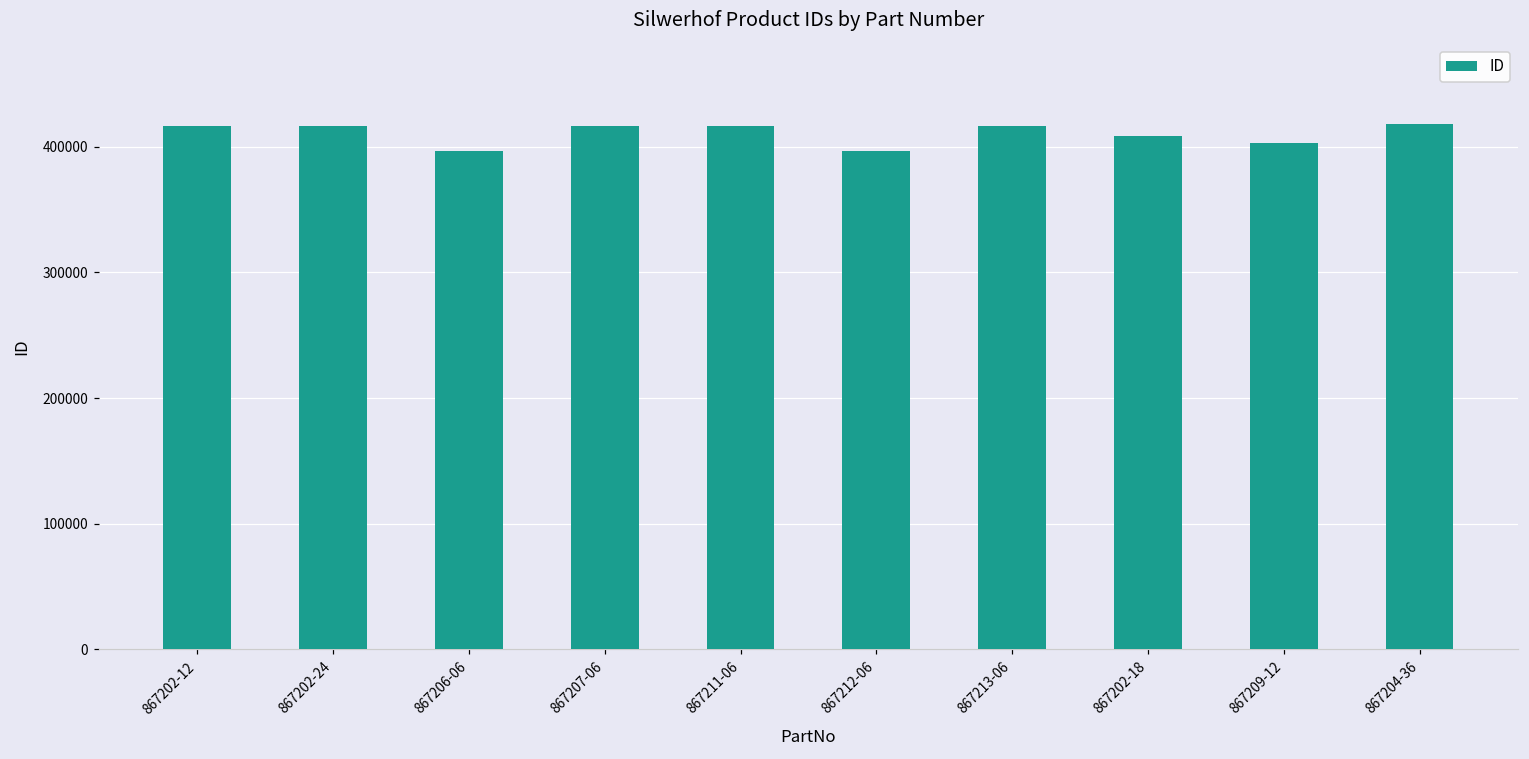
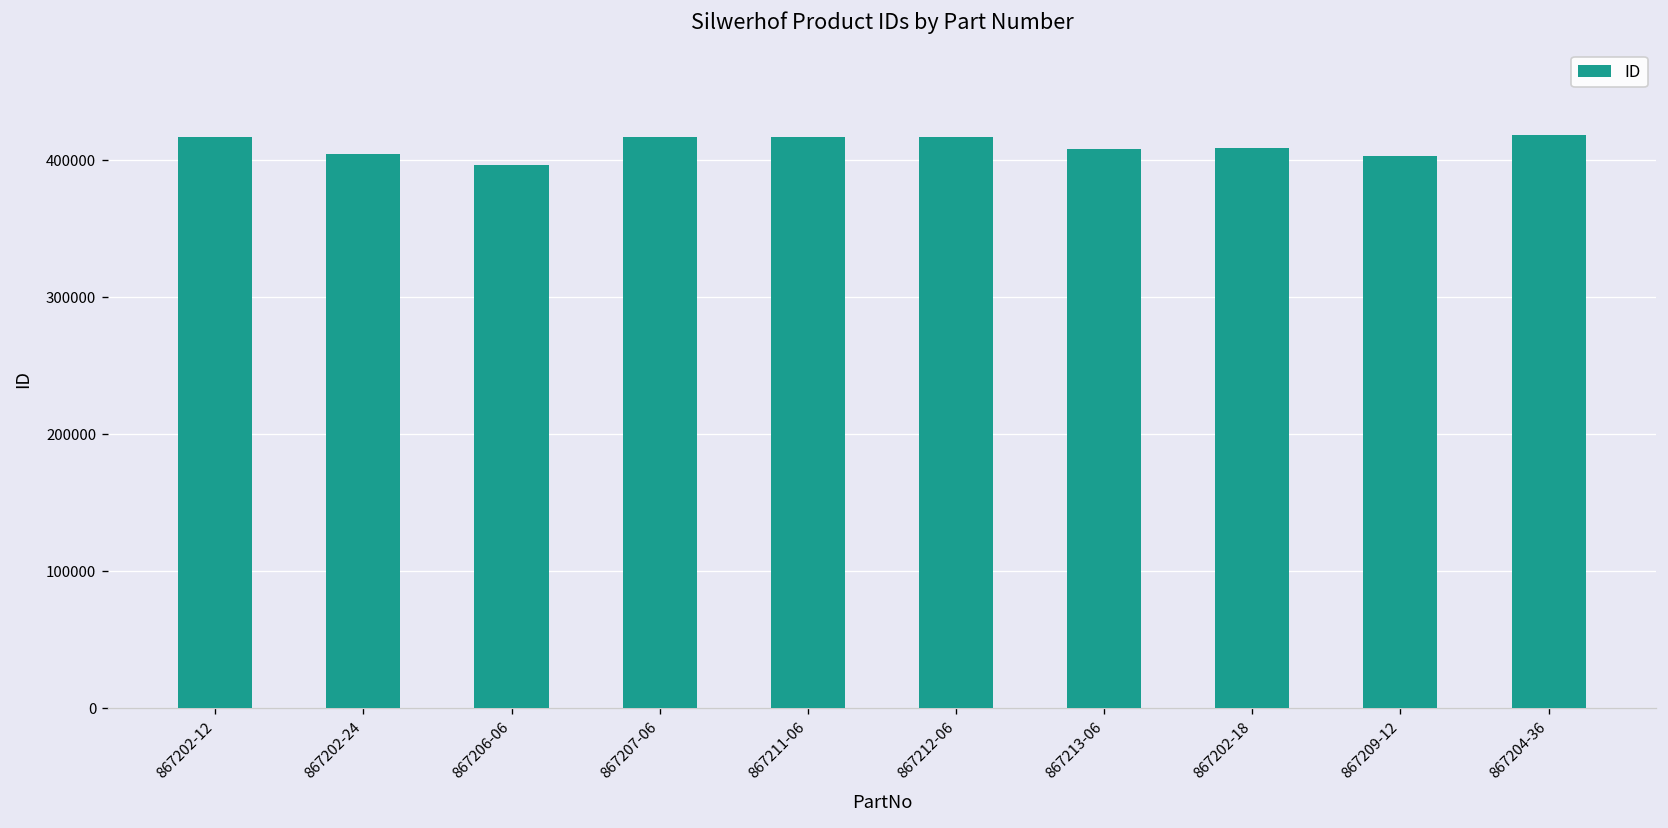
867202-24: 417000 -> 405000
867212-06: 397000 -> 417000
867213-06: 417000 -> 408000
